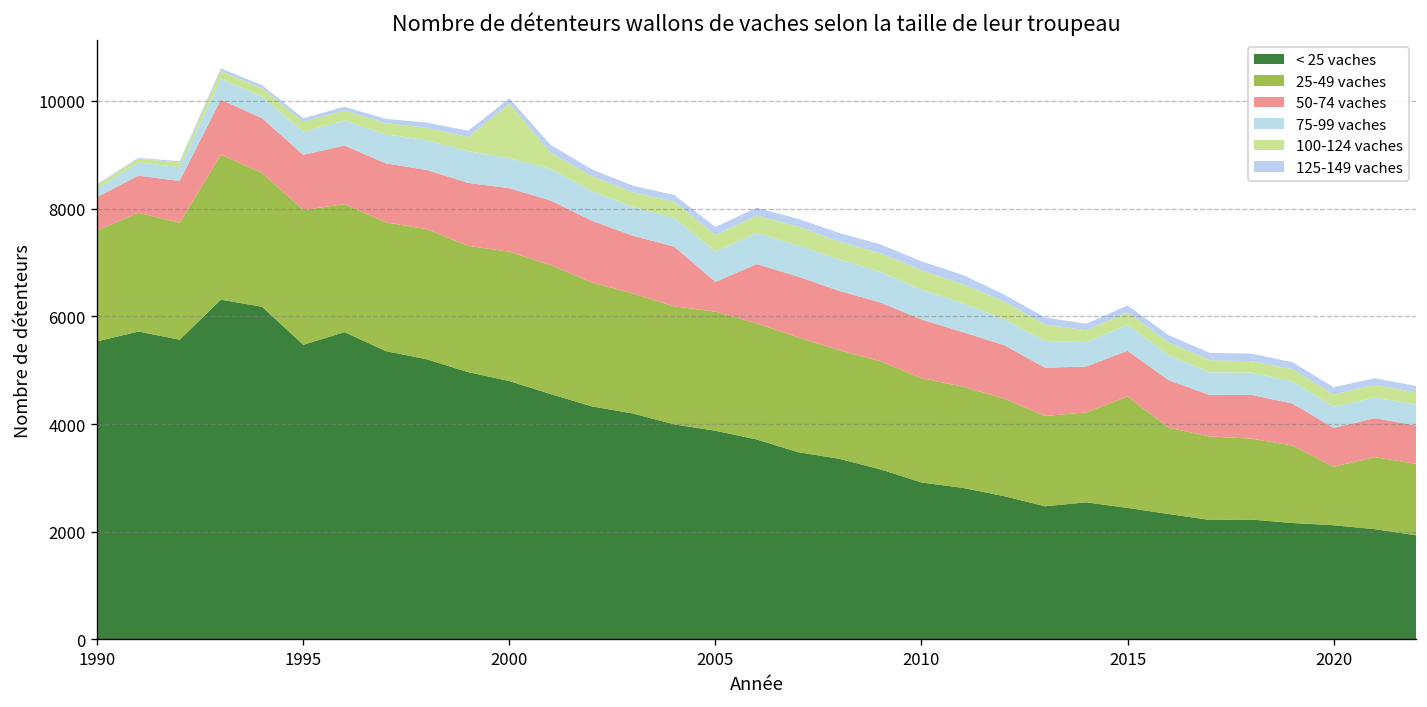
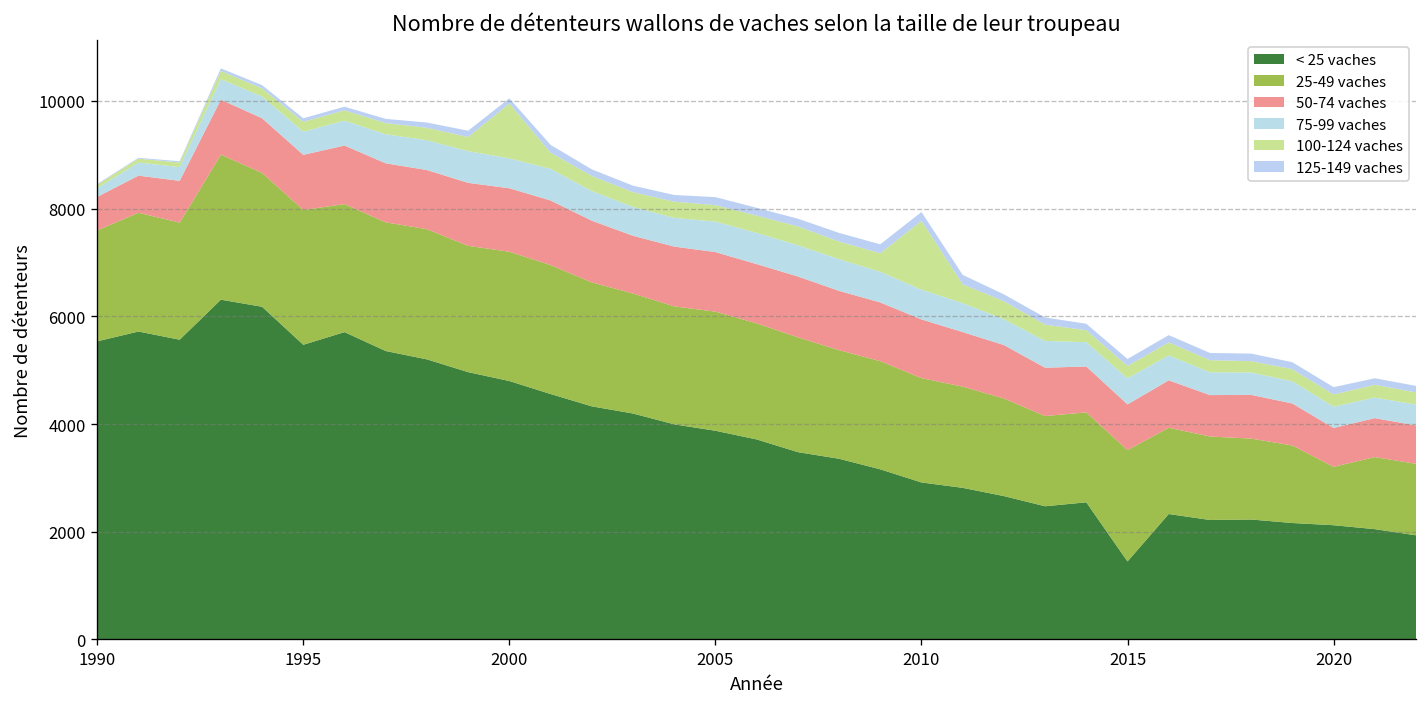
50-74 vaches, 2005: 600 -> 1100
100-124 vaches, 2010: 400 -> 1300
< 25 vaches, 2015: 2400 -> 1400
